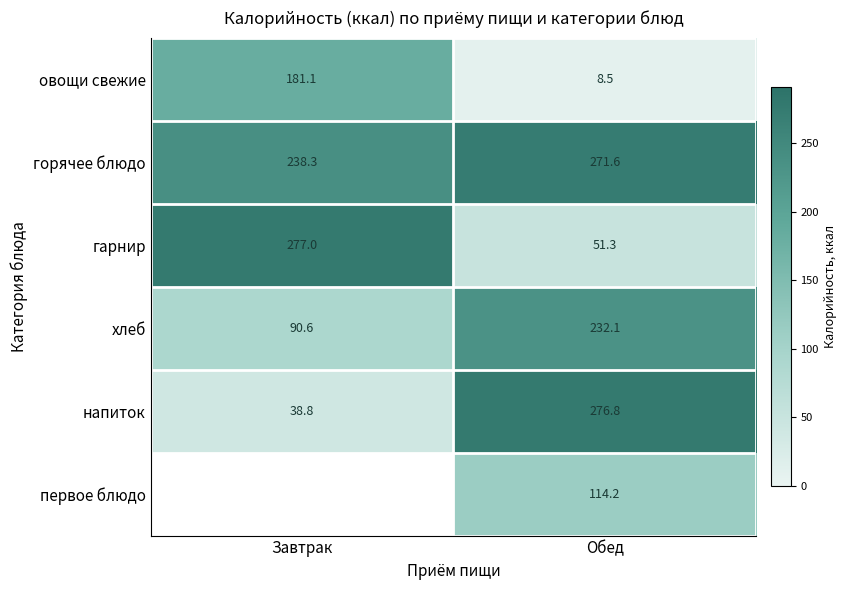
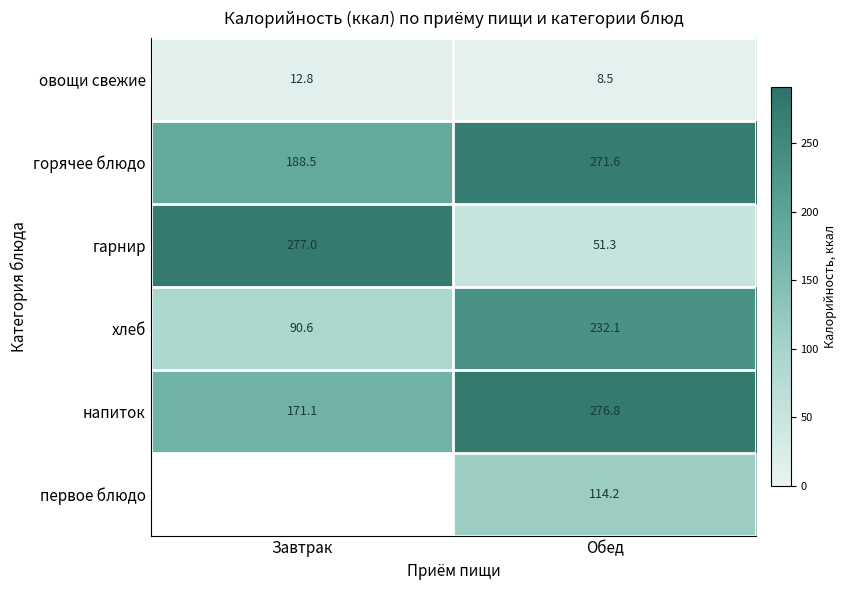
овощи свежие, Завтрак: 181.1 -> 12.8
горячее блюдо, Завтрак: 238.3 -> 188.5
напиток, Завтрак: 38.8 -> 171.1
